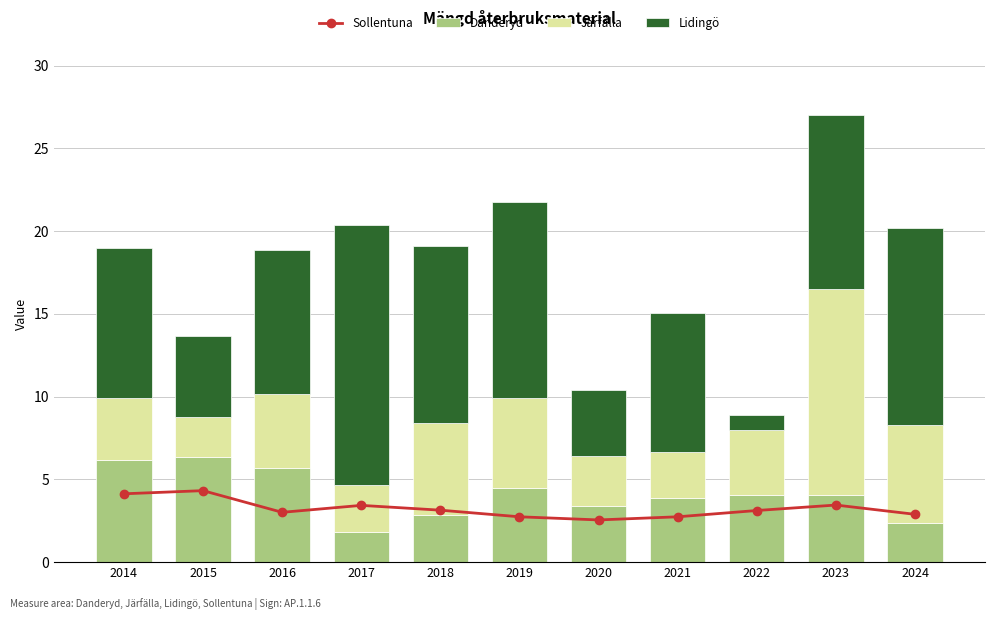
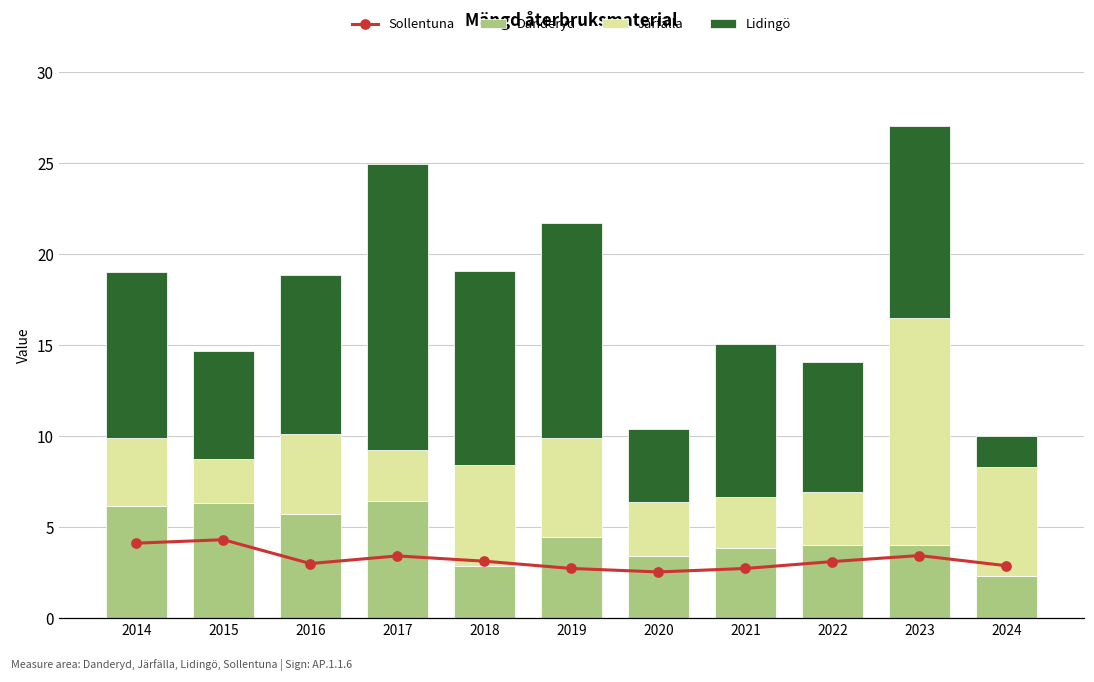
Lidingö, 2015: 4.9 -> 5.9
Danderyd, 2017: 1.9 -> 6.4
Järfälla, 2022: 4.0 -> 2.9
Lidingö, 2022: 0.9 -> 7.1
Lidingö, 2024: 11.9 -> 1.7
